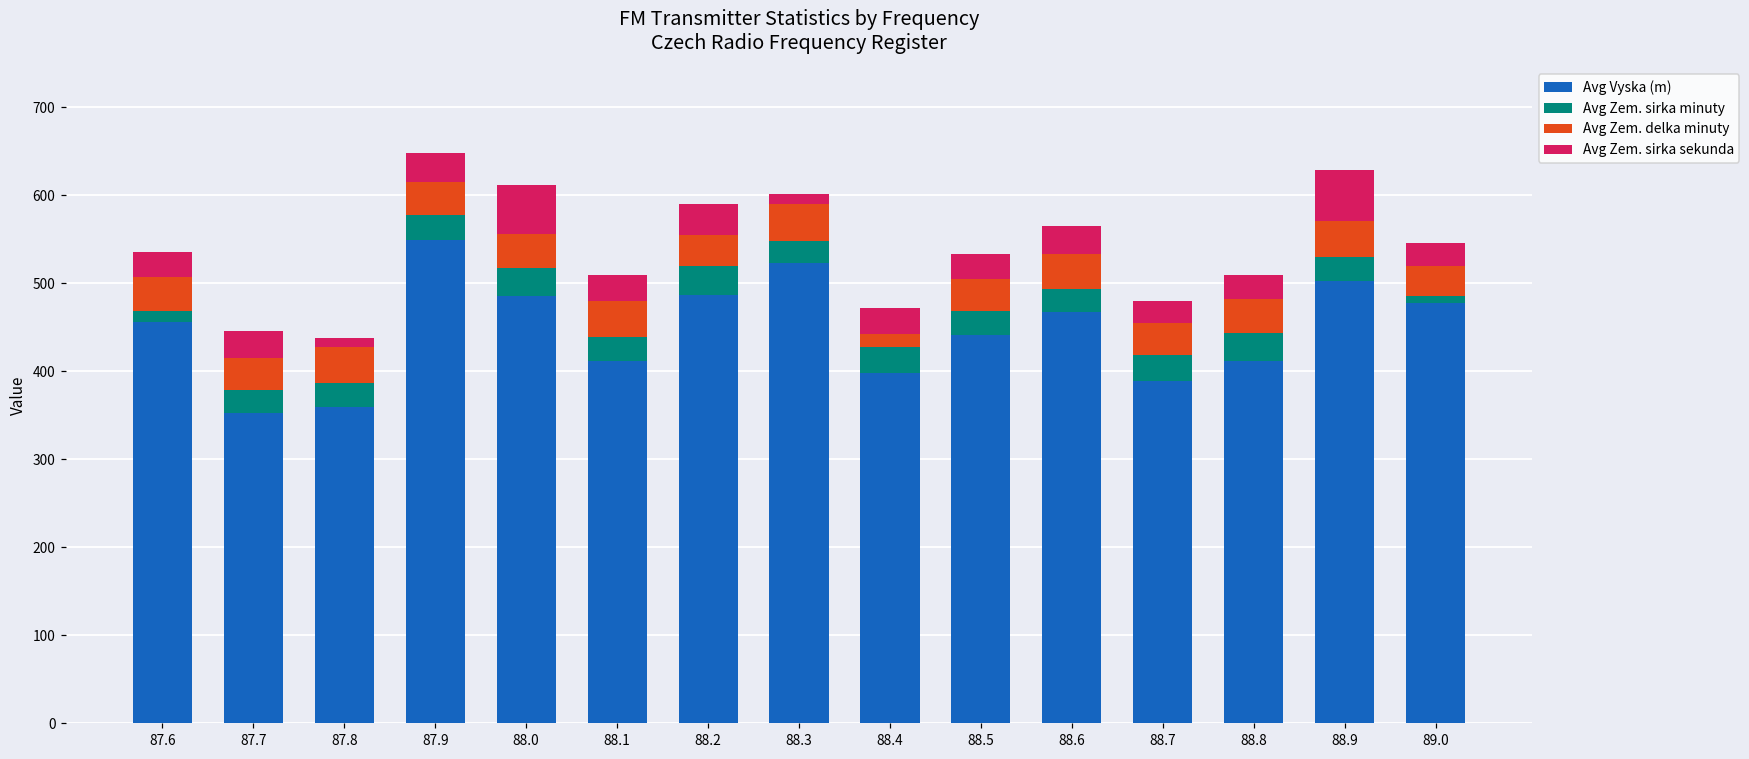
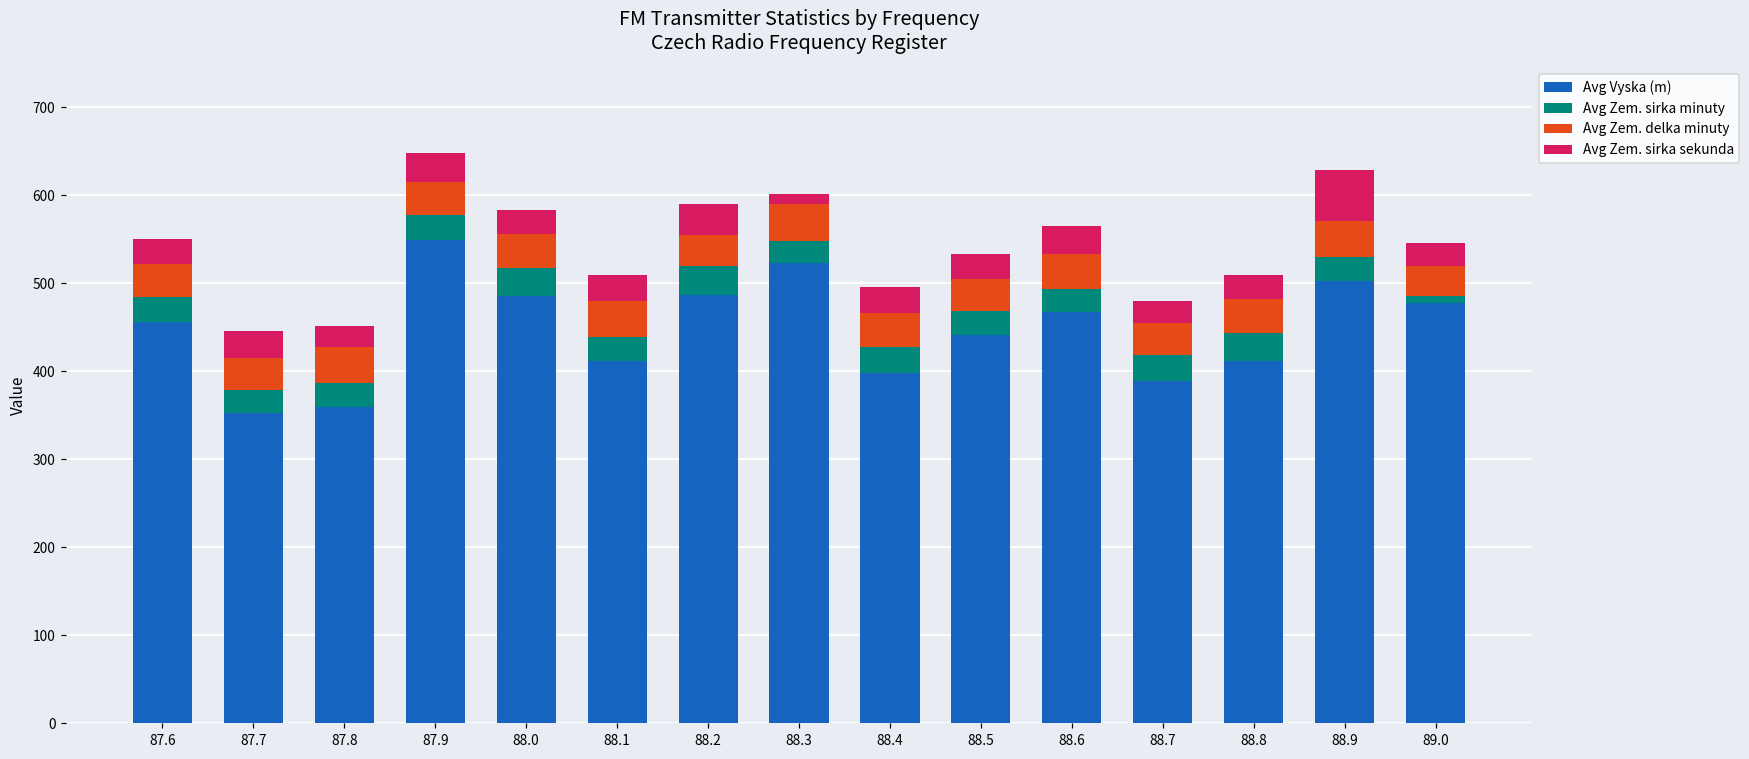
Avg Zem. sirka minuty, 87.6: 10 -> 30
Avg Zem. sirka sekunda, 87.8: 10 -> 20
Avg Zem. sirka sekunda, 88.0: 60 -> 30
Avg Zem. delka minuty, 88.4: 10 -> 40
